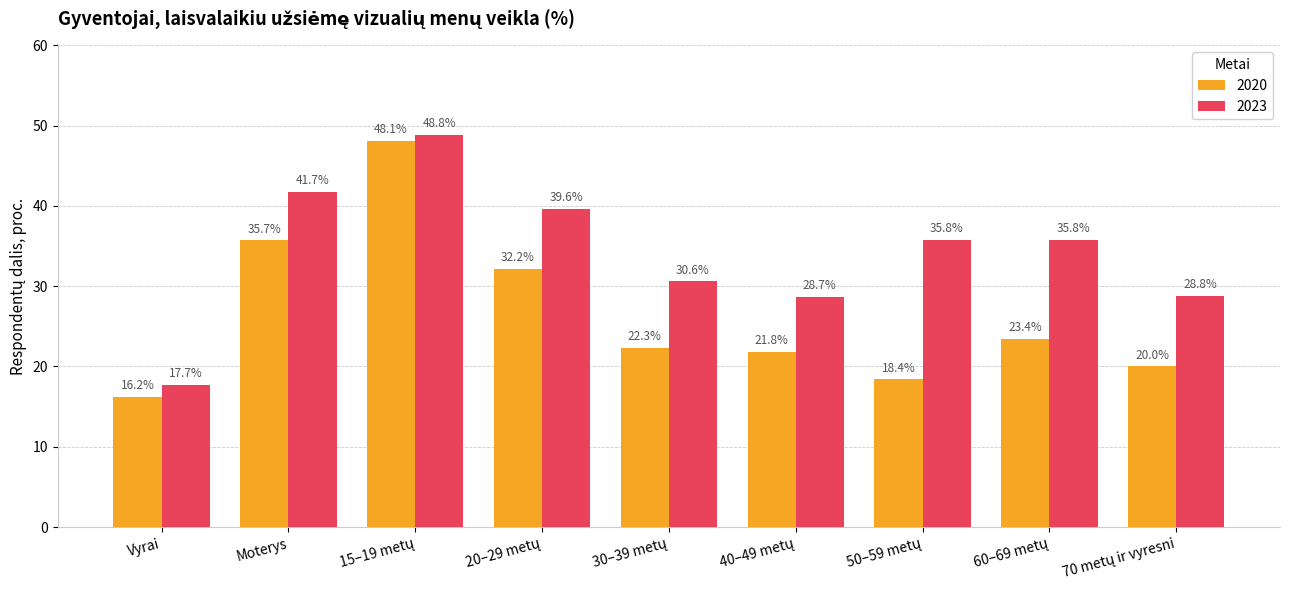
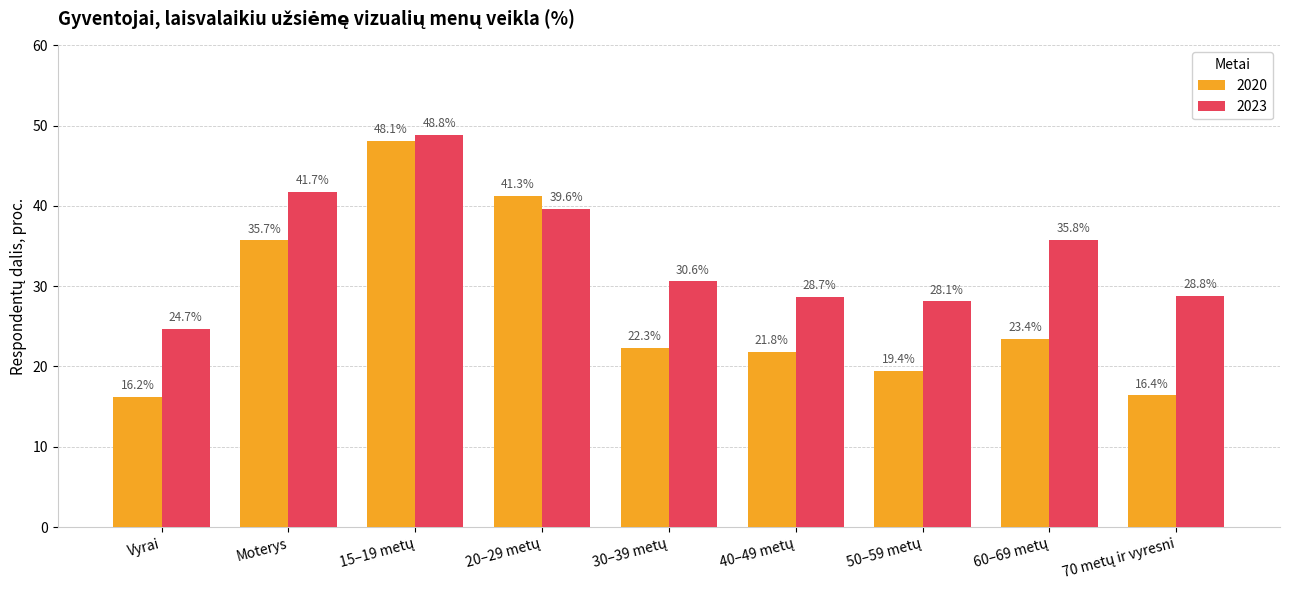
2023, Vyrai: 17.7% -> 24.7%
2020, 20–29 metų: 32.2% -> 41.3%
2020, 50–59 metų: 18.4% -> 19.4%
2023, 50–59 metų: 35.8% -> 28.1%
2020, 70 metų ir vyresni: 20.0% -> 16.4%
